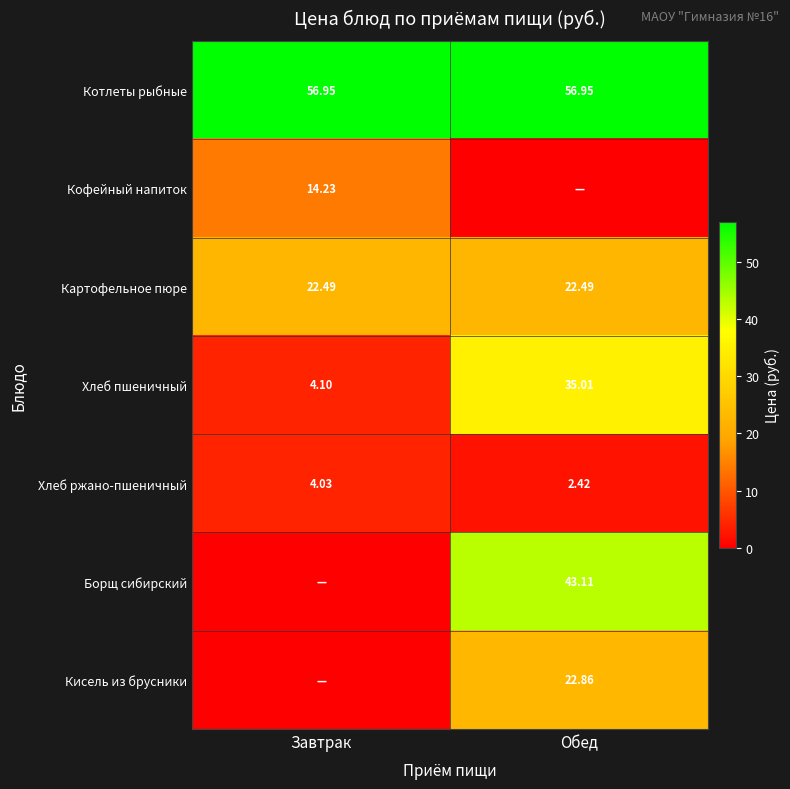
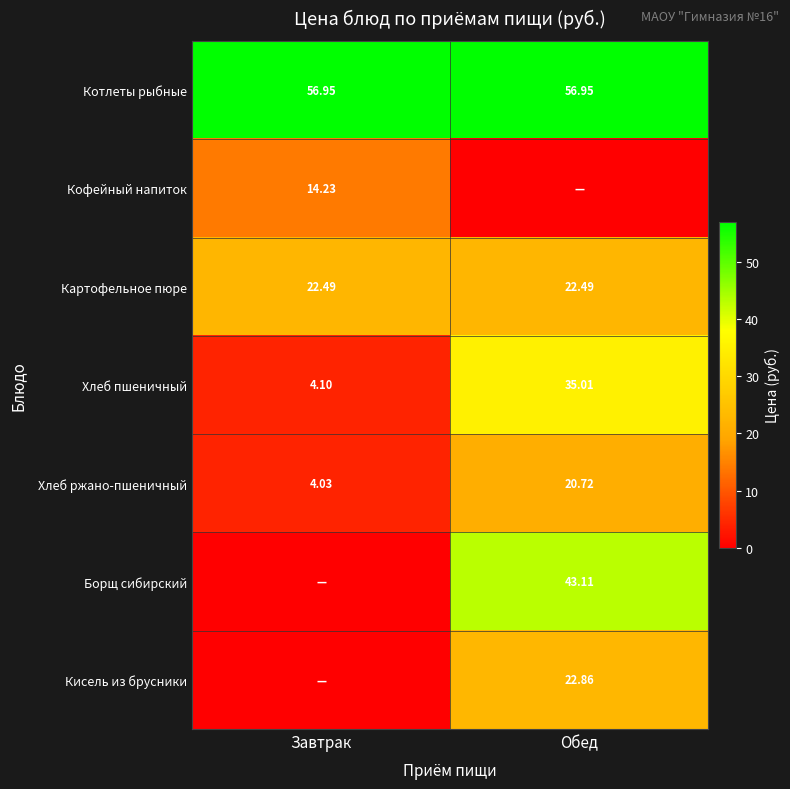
Хлеб ржано-пшеничный, Обед: 2.42 -> 20.72
